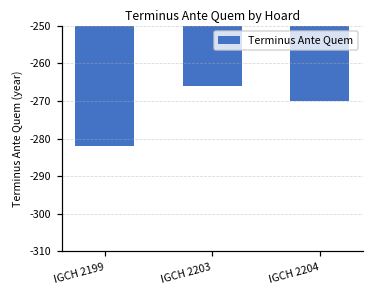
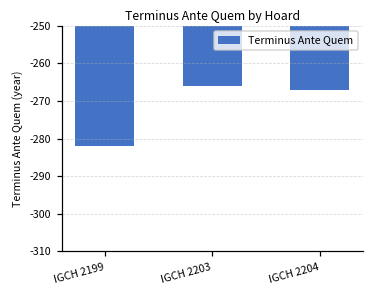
IGCH 2204: -270 -> -267
